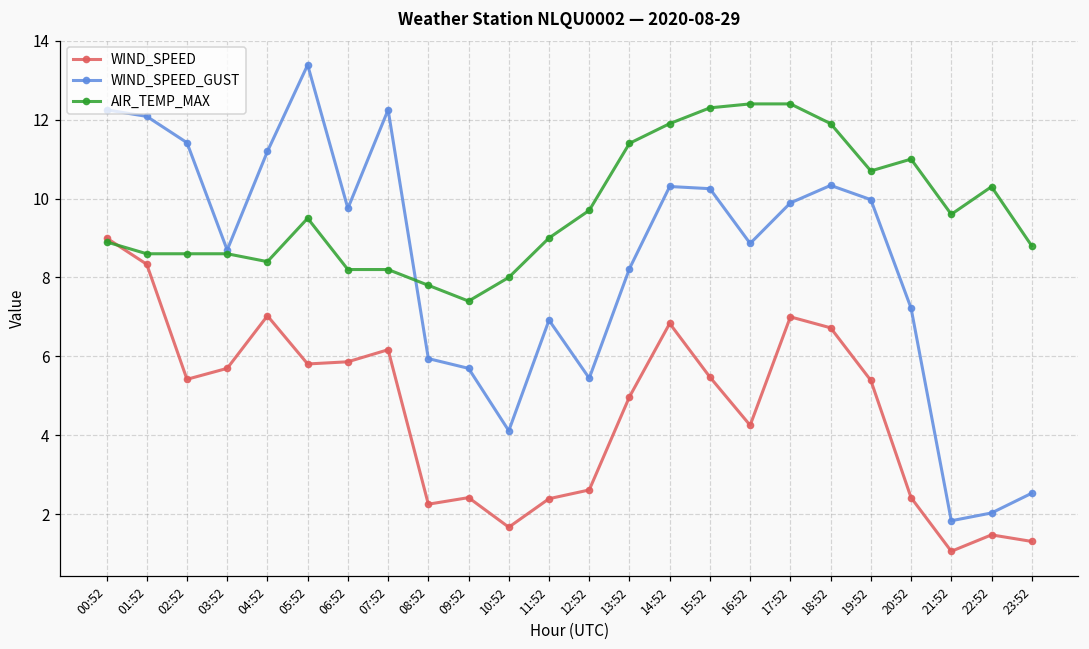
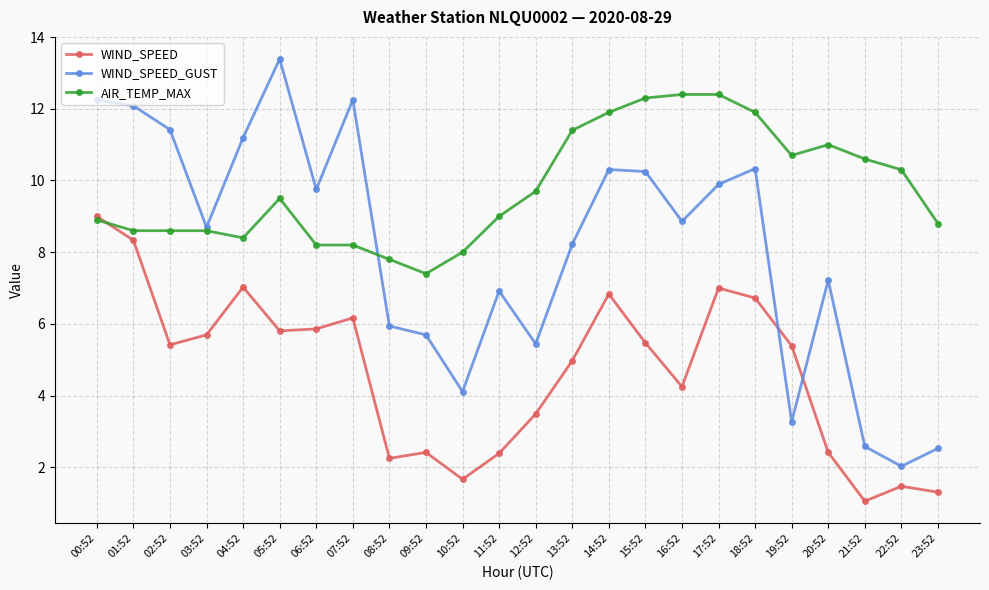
WIND_SPEED, 12:52: 2.6 -> 3.5
WIND_SPEED_GUST, 19:52: 10.0 -> 3.3
WIND_SPEED_GUST, 21:52: 1.8 -> 2.6
AIR_TEMP_MAX, 21:52: 9.6 -> 10.6
